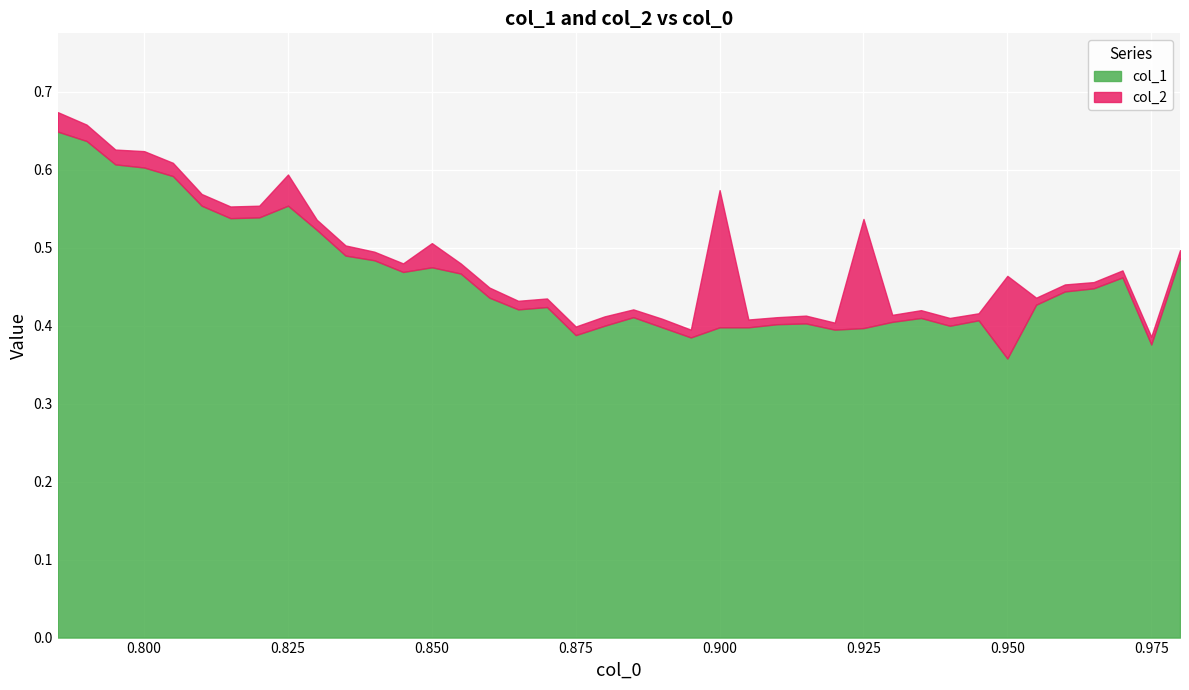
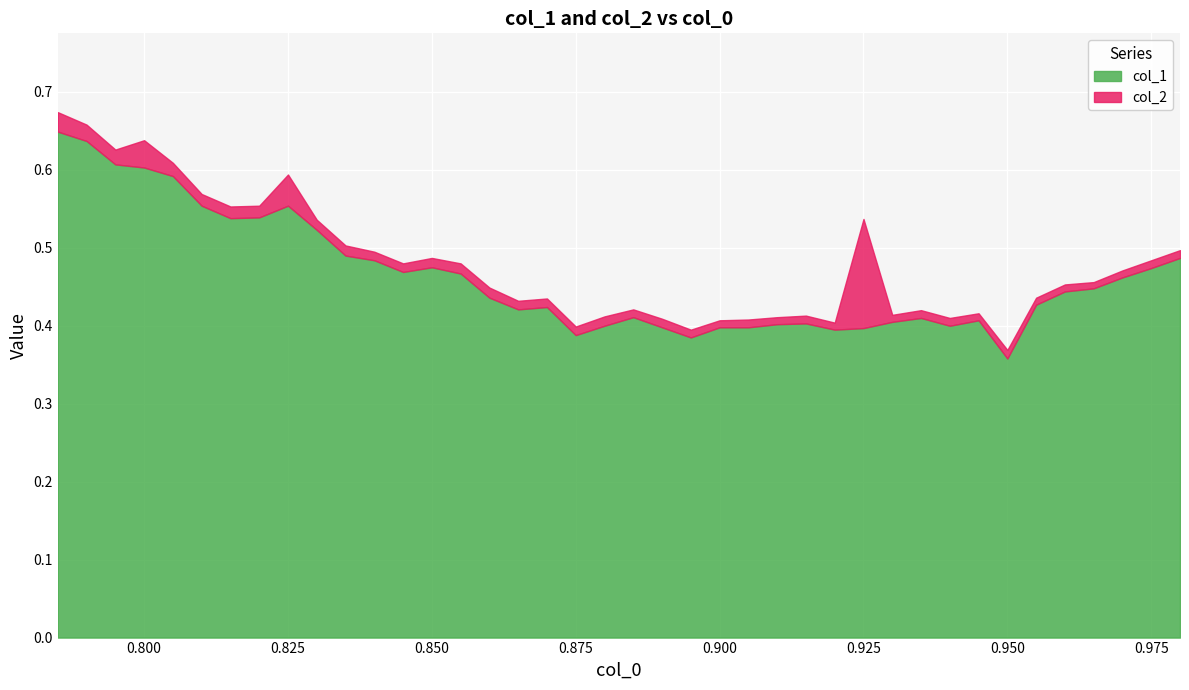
col_2, 0.800: 0.02 -> 0.04
col_2, 0.850: 0.03 -> 0.01
col_2, 0.900: 0.18 -> 0.01
col_2, 0.950: 0.11 -> 0.01
col_1, 0.975: 0.38 -> 0.47
